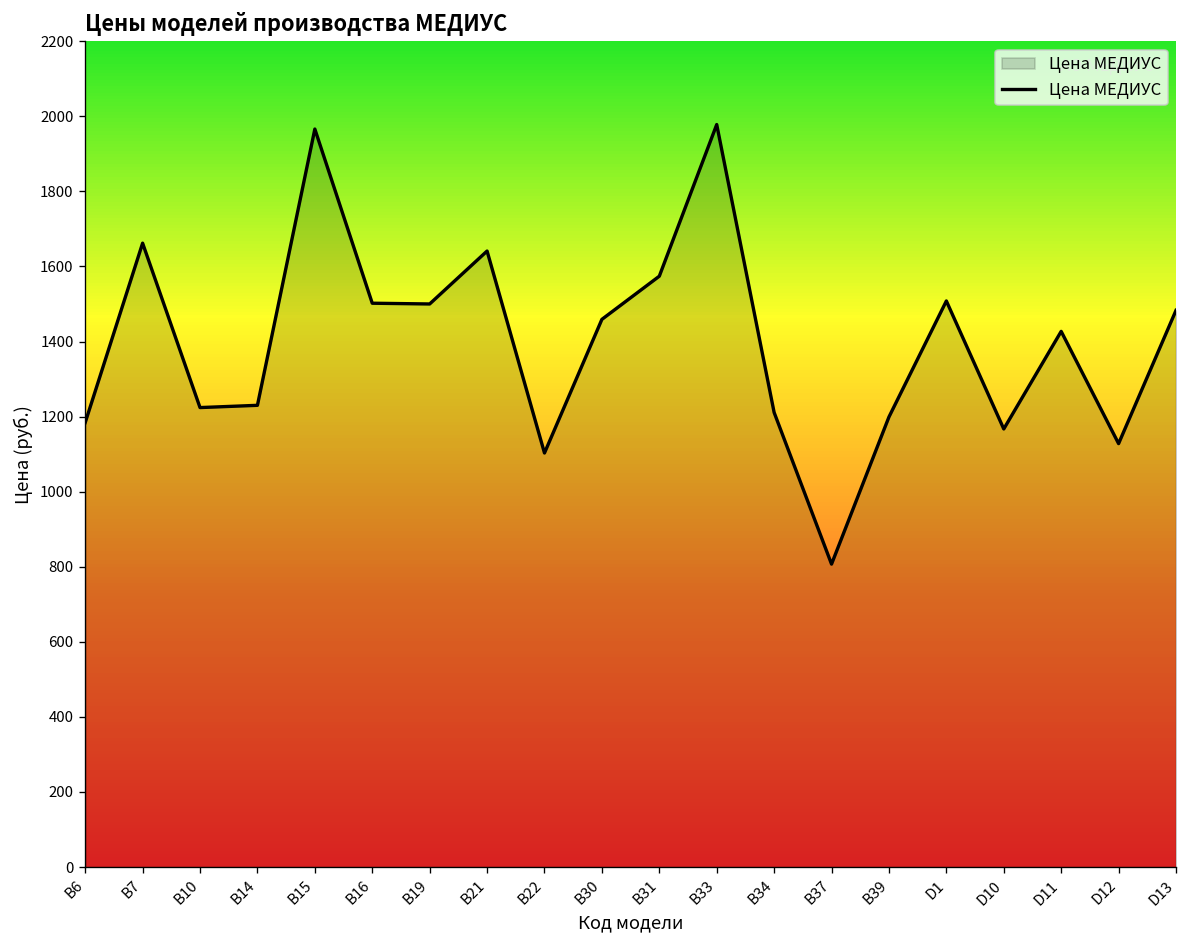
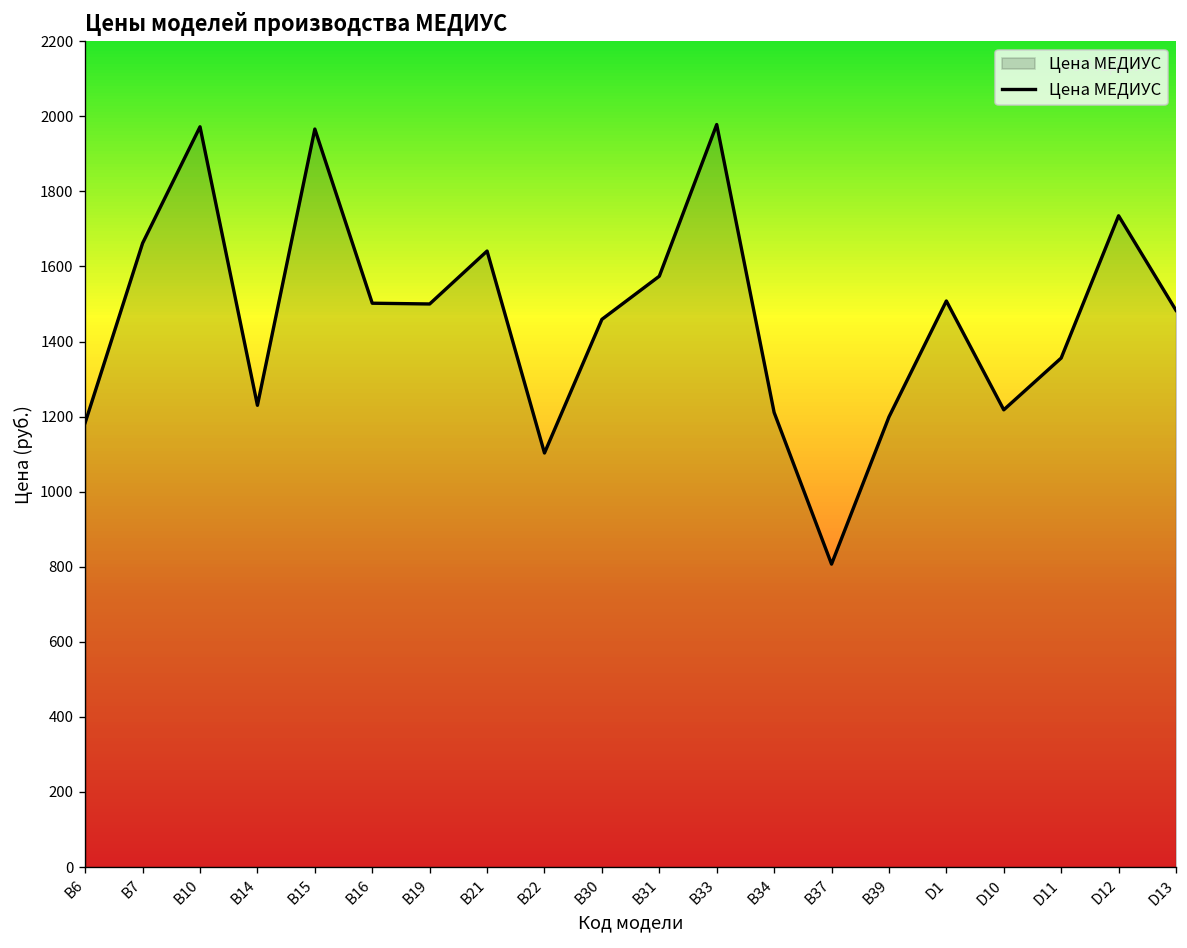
В10: 1220 -> 1970
D10: 1170 -> 1220
D11: 1430 -> 1360
D12: 1130 -> 1740
